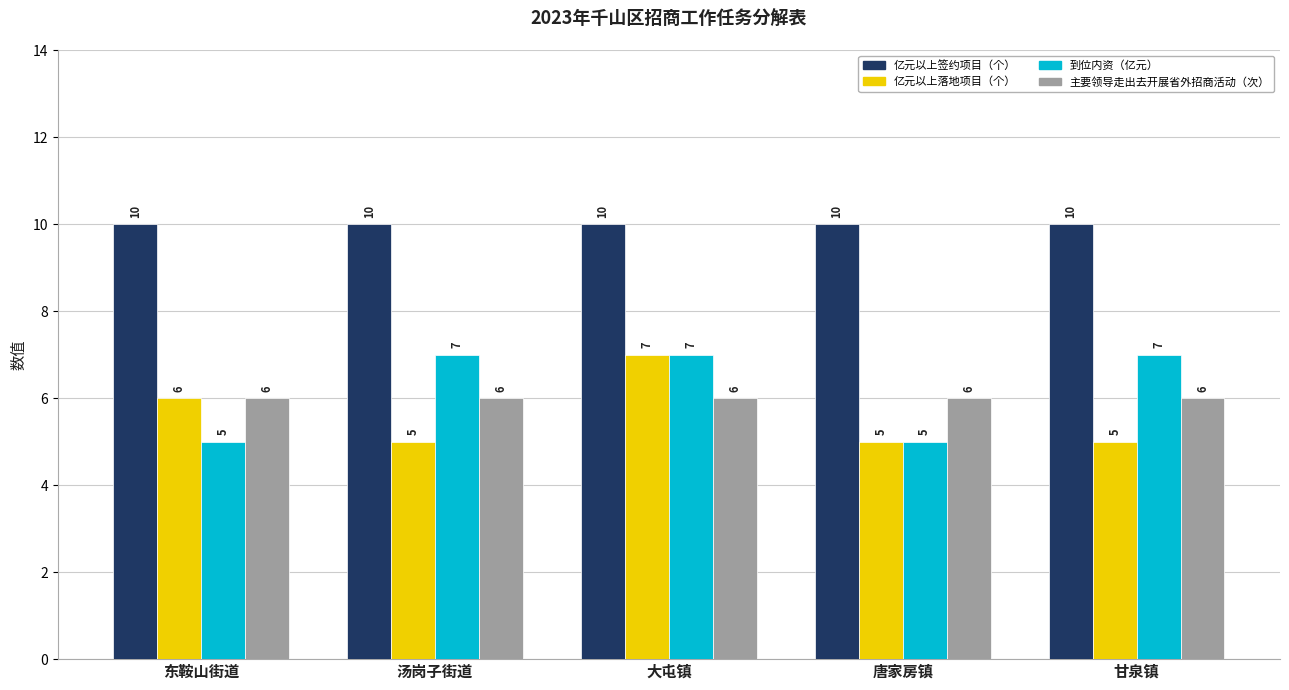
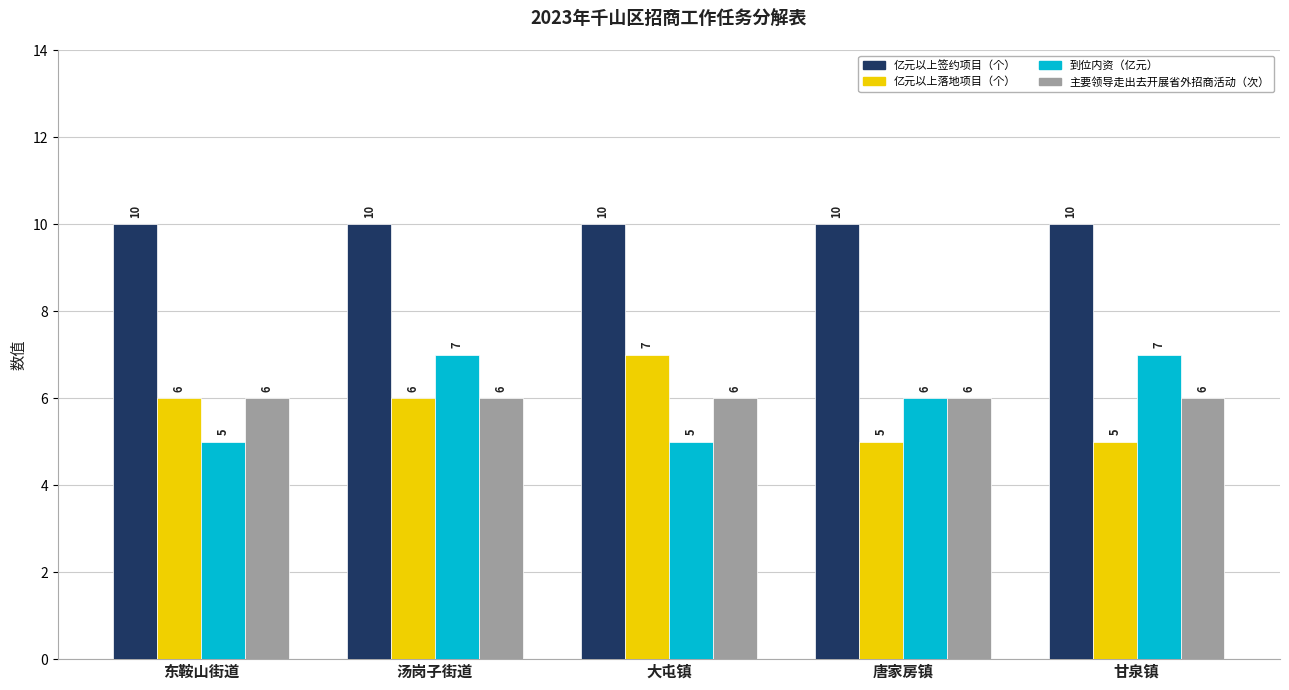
亿元以上落地项目（个）, 汤岗子街道: 5 -> 6
到位内资（亿元）, 大屯镇: 7 -> 5
到位内资（亿元）, 唐家房镇: 5 -> 6
